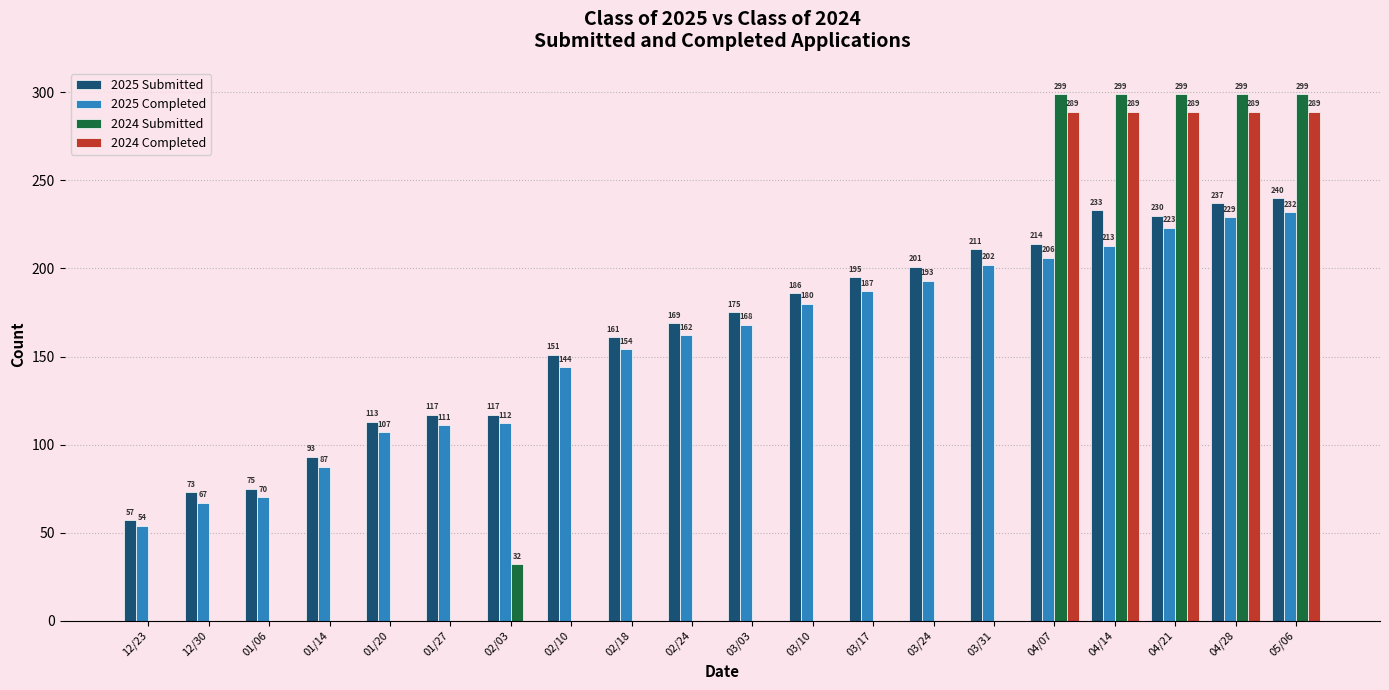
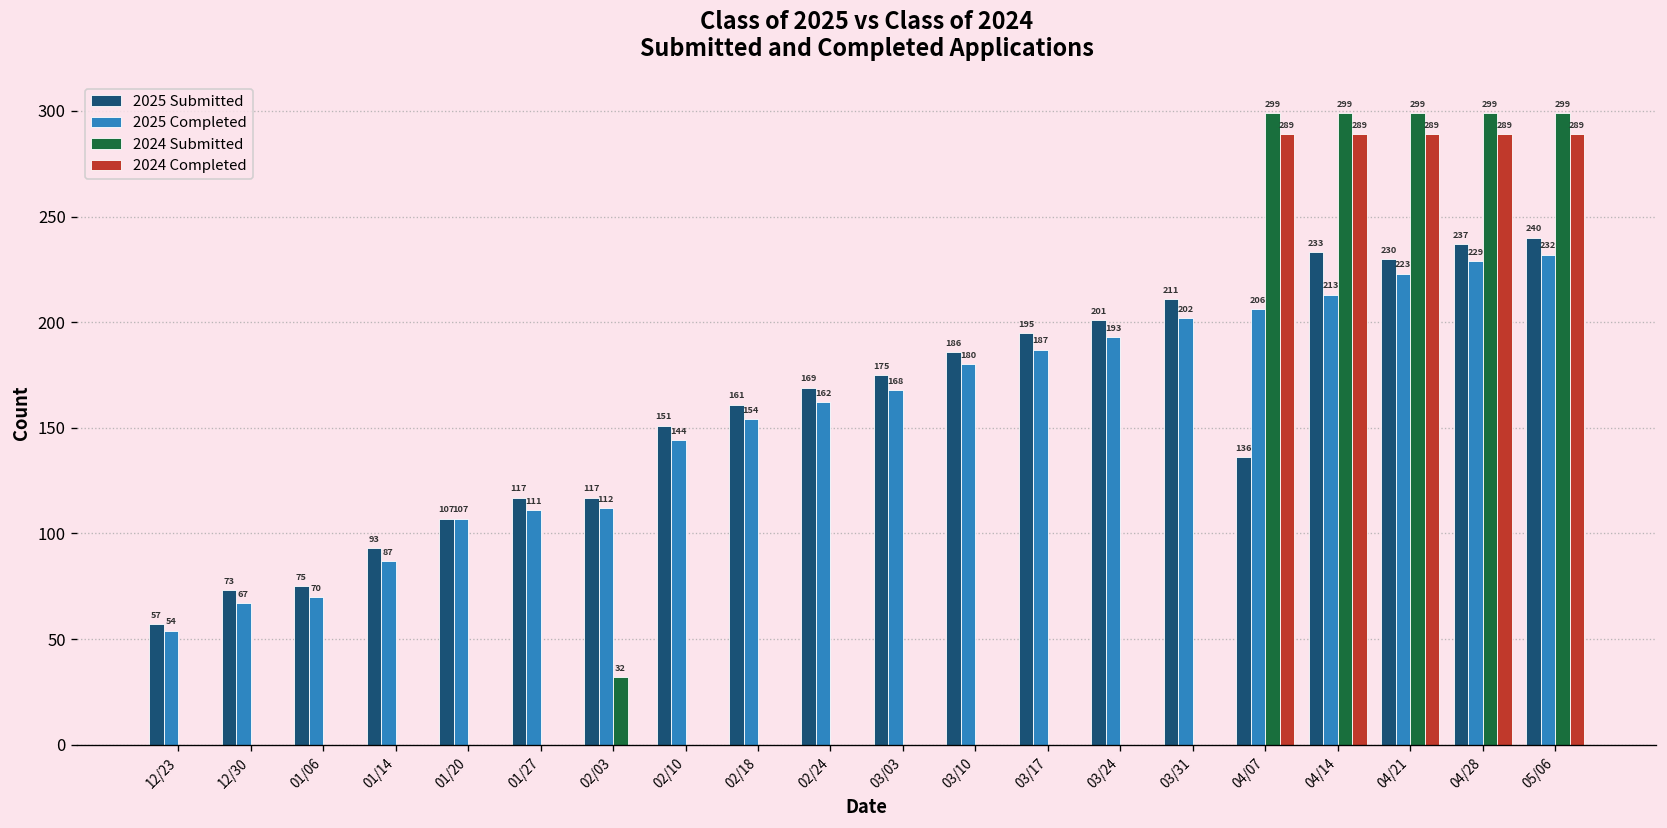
2025 Submitted, 01/20: 113 -> 107
2025 Submitted, 04/07: 214 -> 136
